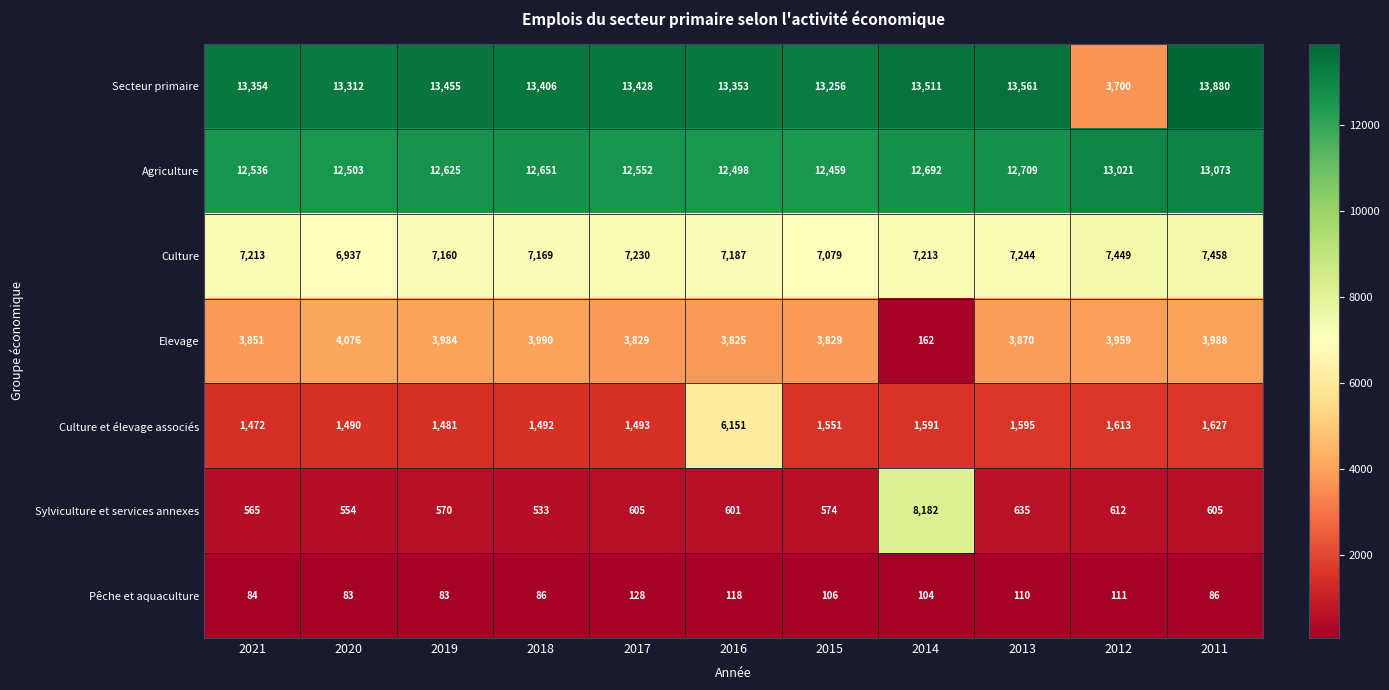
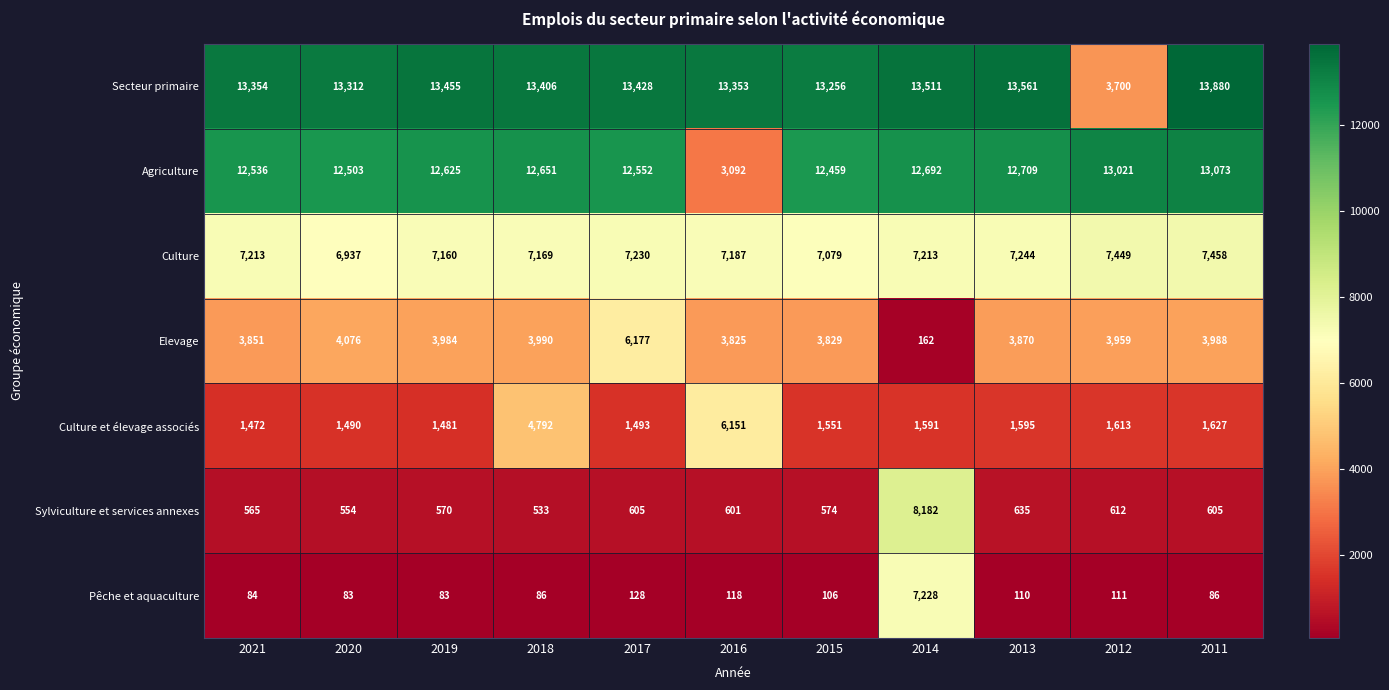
Agriculture, 2016: 12,498 -> 3,092
Elevage, 2017: 3,829 -> 6,177
Culture et élevage associés, 2018: 1,492 -> 4,792
Pêche et aquaculture, 2014: 104 -> 7,228
